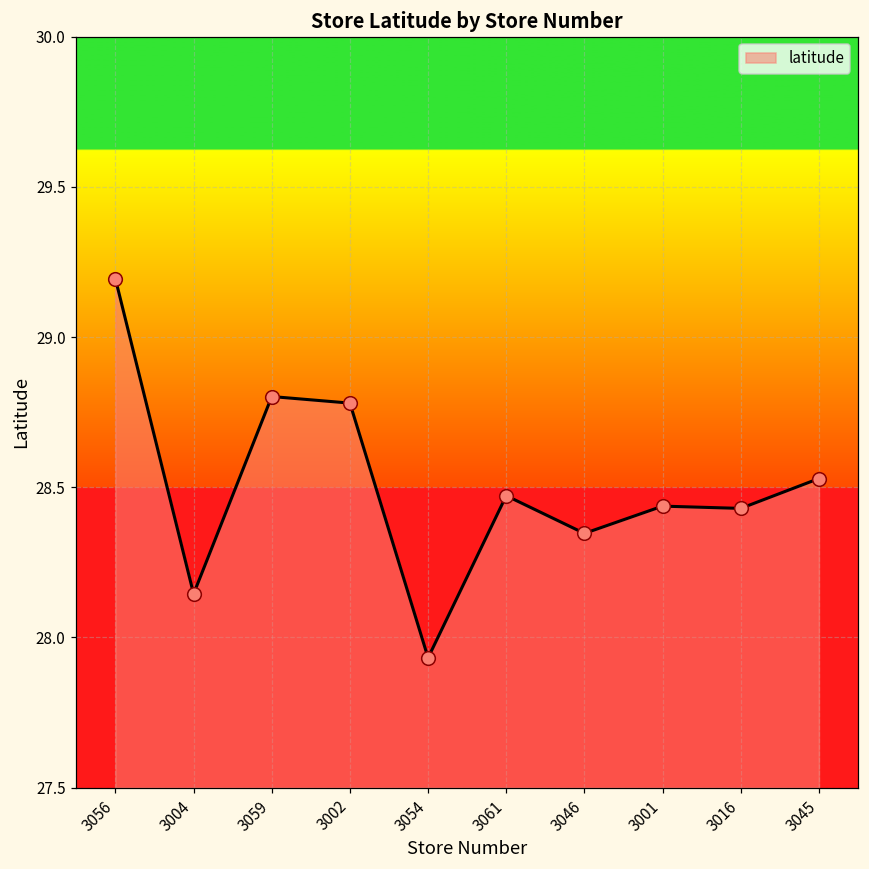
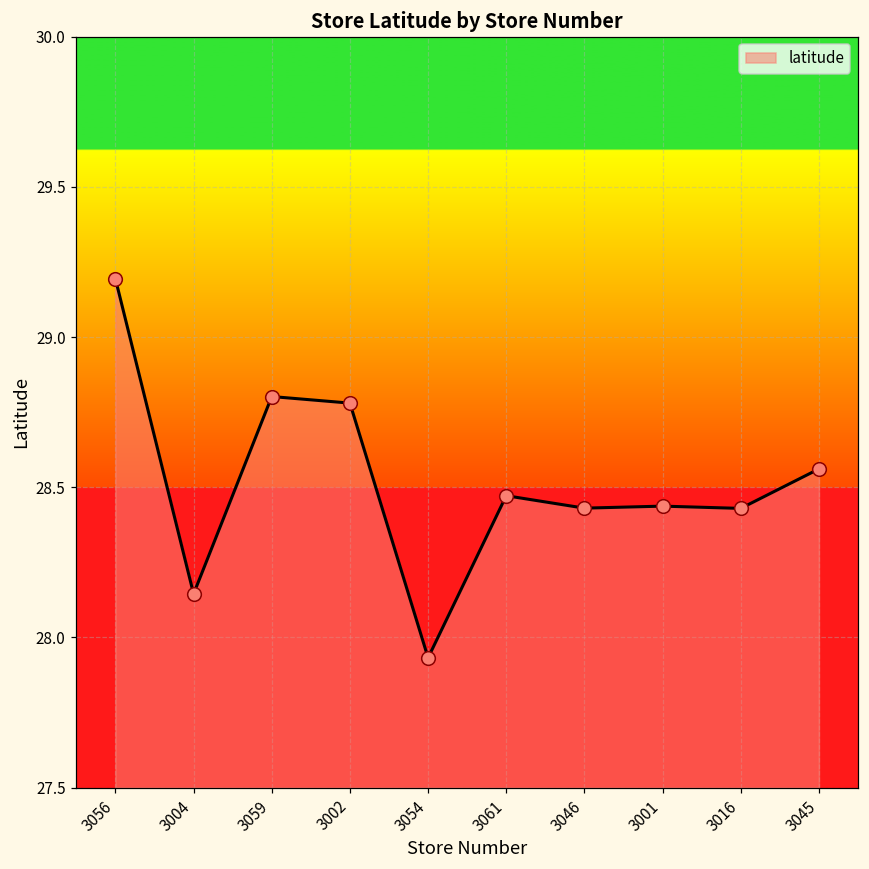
3046: 28.35 -> 28.43
3045: 28.53 -> 28.56
